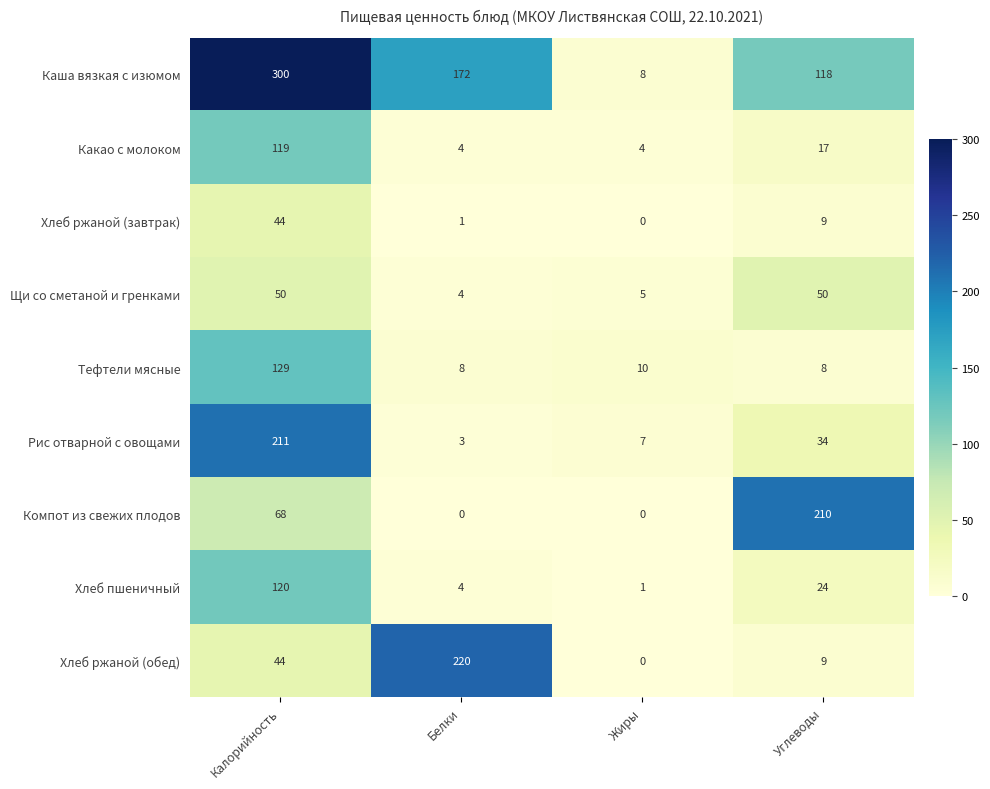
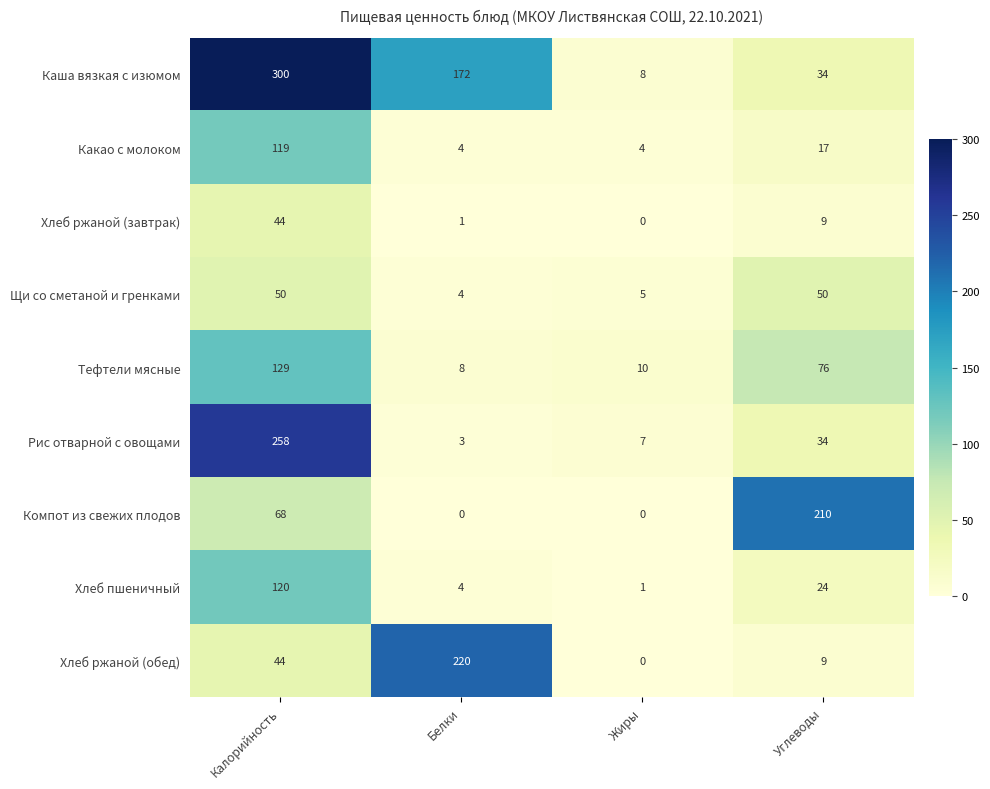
Каша вязкая с изюмом, Углеводы: 118 -> 34
Тефтели мясные, Углеводы: 8 -> 76
Рис отварной с овощами, Калорийность: 211 -> 258
